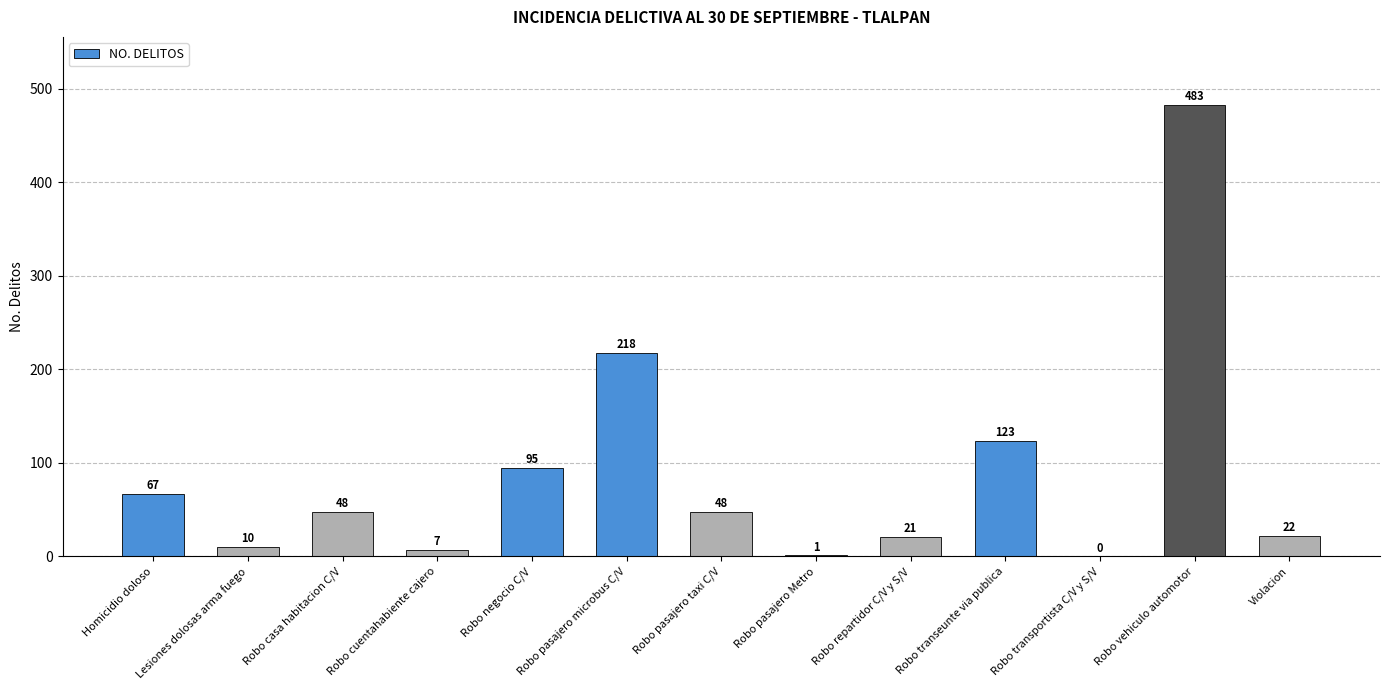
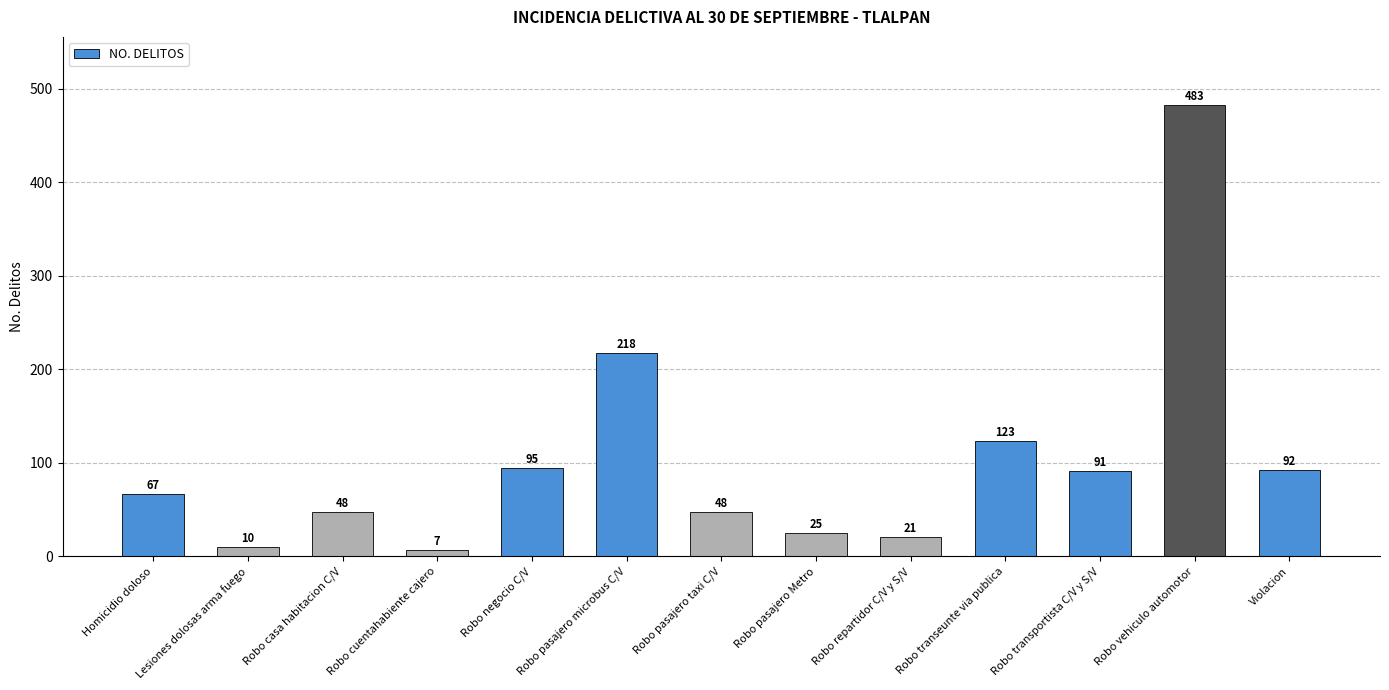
Robo pasajero Metro: 1 -> 25
Robo transportista C/V y S/V: 0 -> 91
Violacion: 22 -> 92
